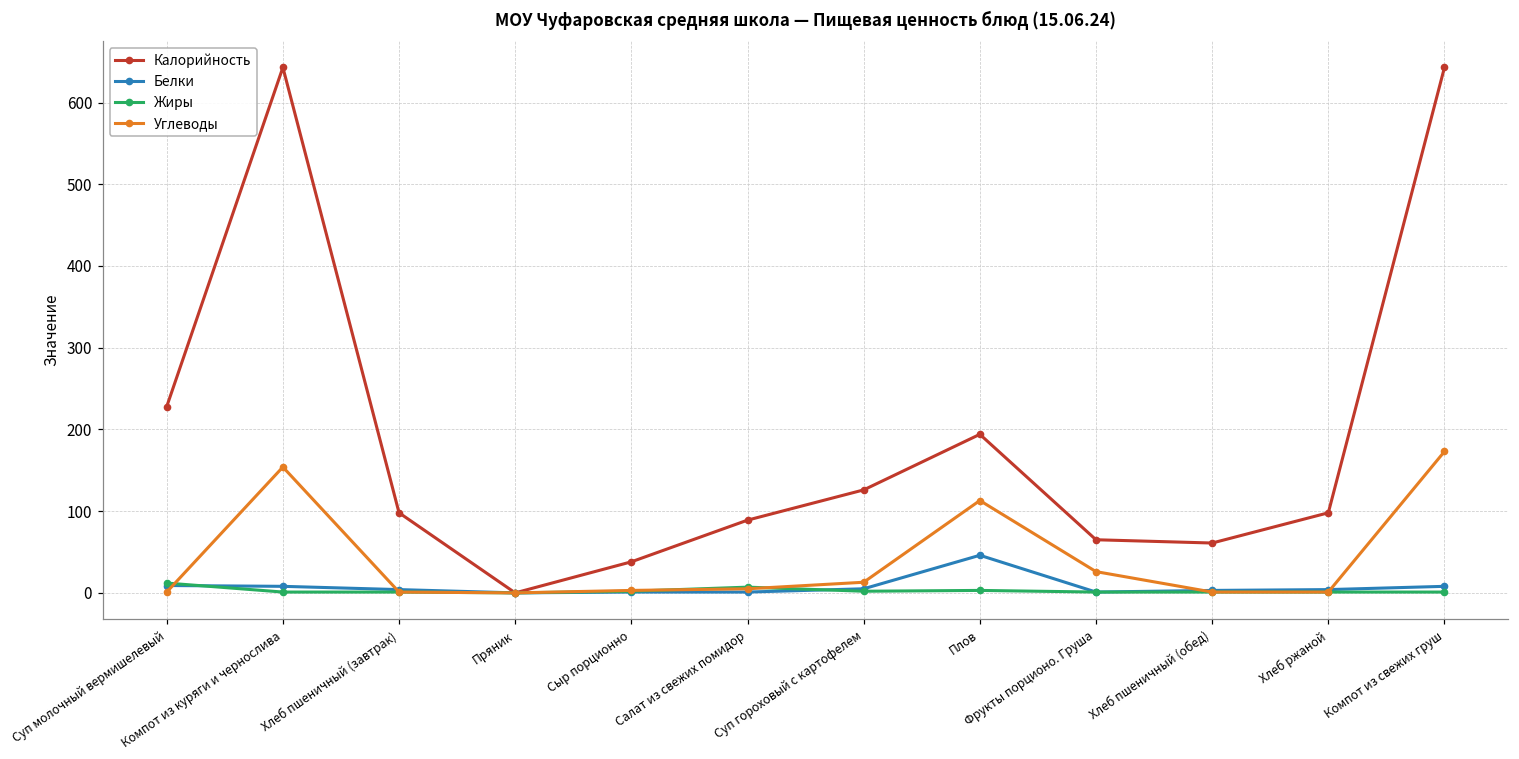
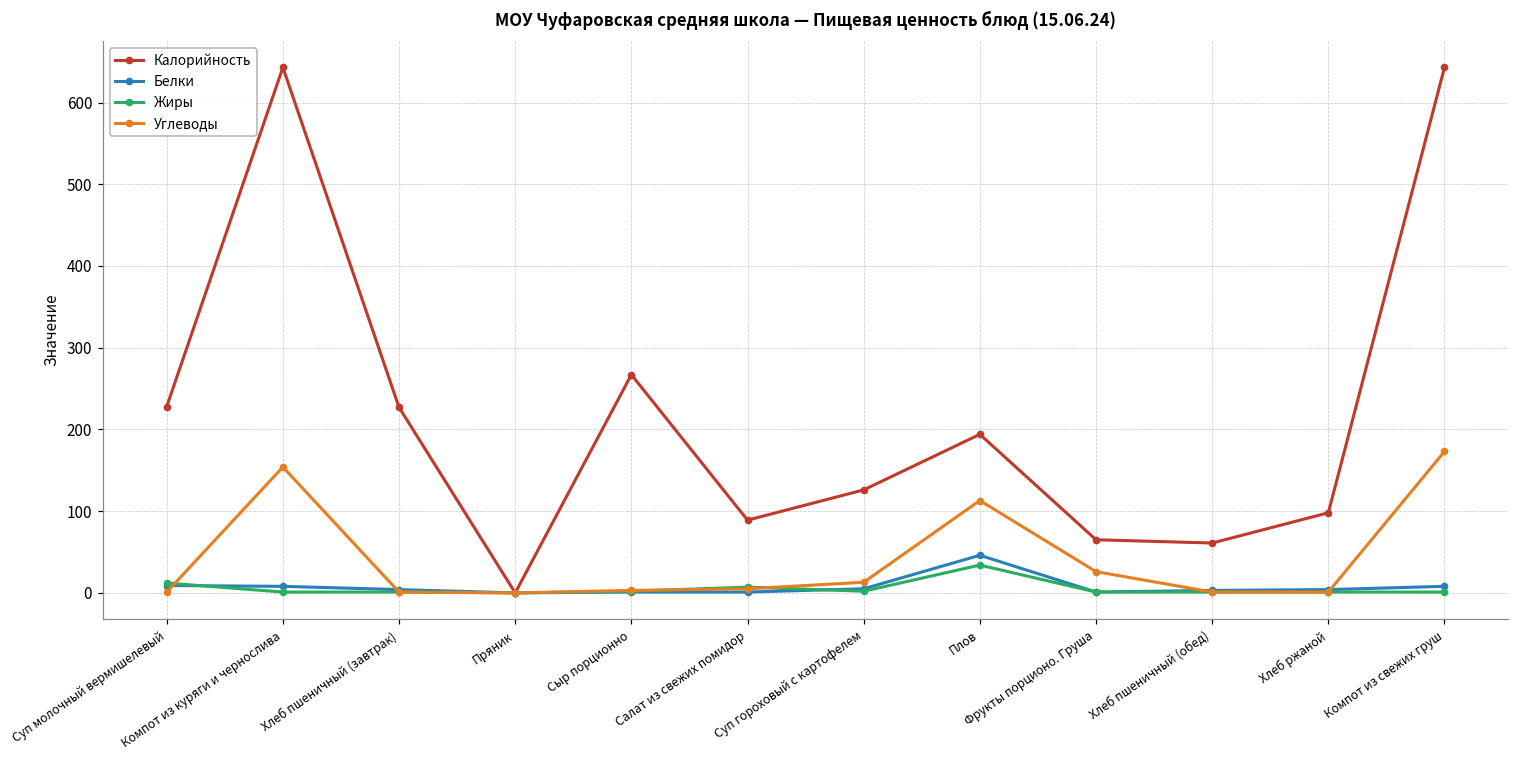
Калорийность, Хлеб пшеничный (завтрак): 100 -> 230
Калорийность, Сыр порционно: 40 -> 270
Жиры, Плов: 0 -> 30
